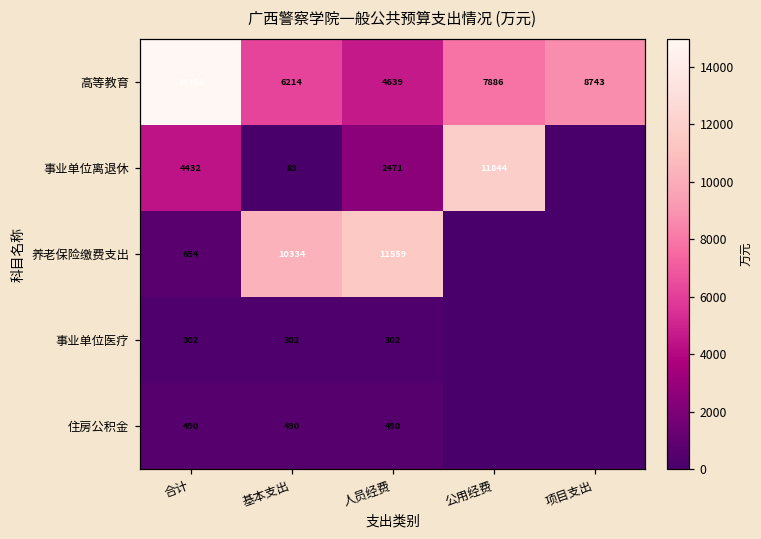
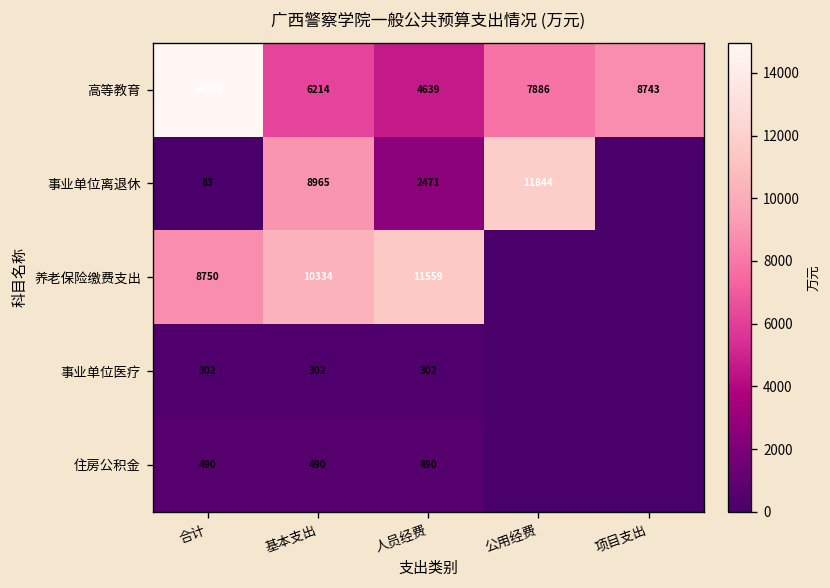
事业单位离退休, 合计: 4432 -> 83
事业单位离退休, 基本支出: 83 -> 8965
养老保险缴费支出, 合计: 654 -> 8750
